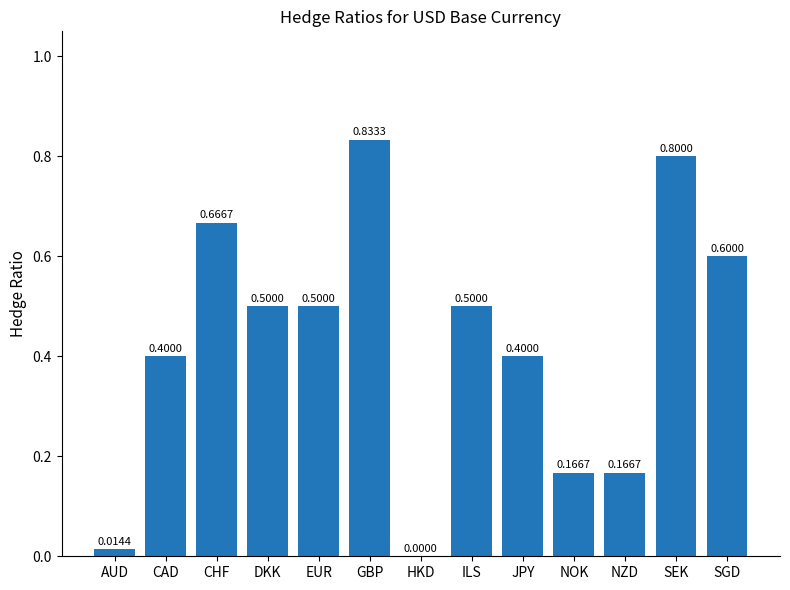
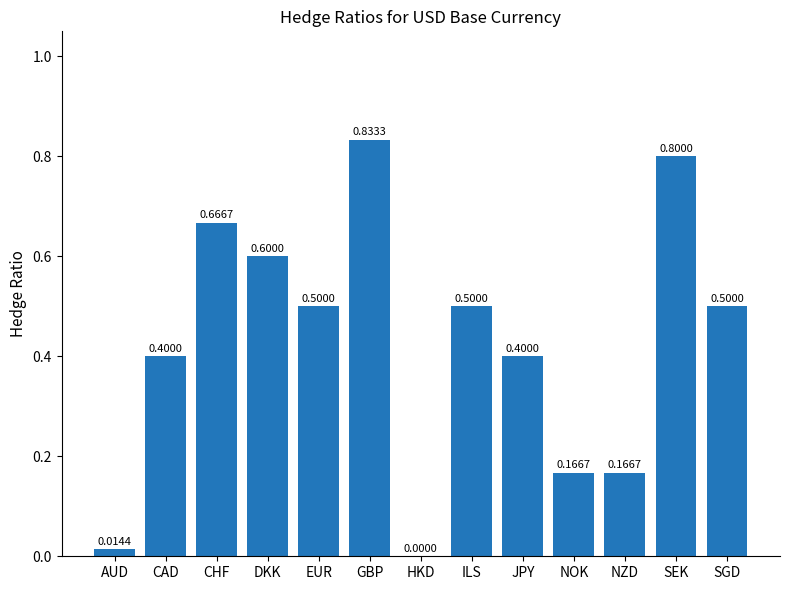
DKK: 0.5000 -> 0.6000
SGD: 0.6000 -> 0.5000
